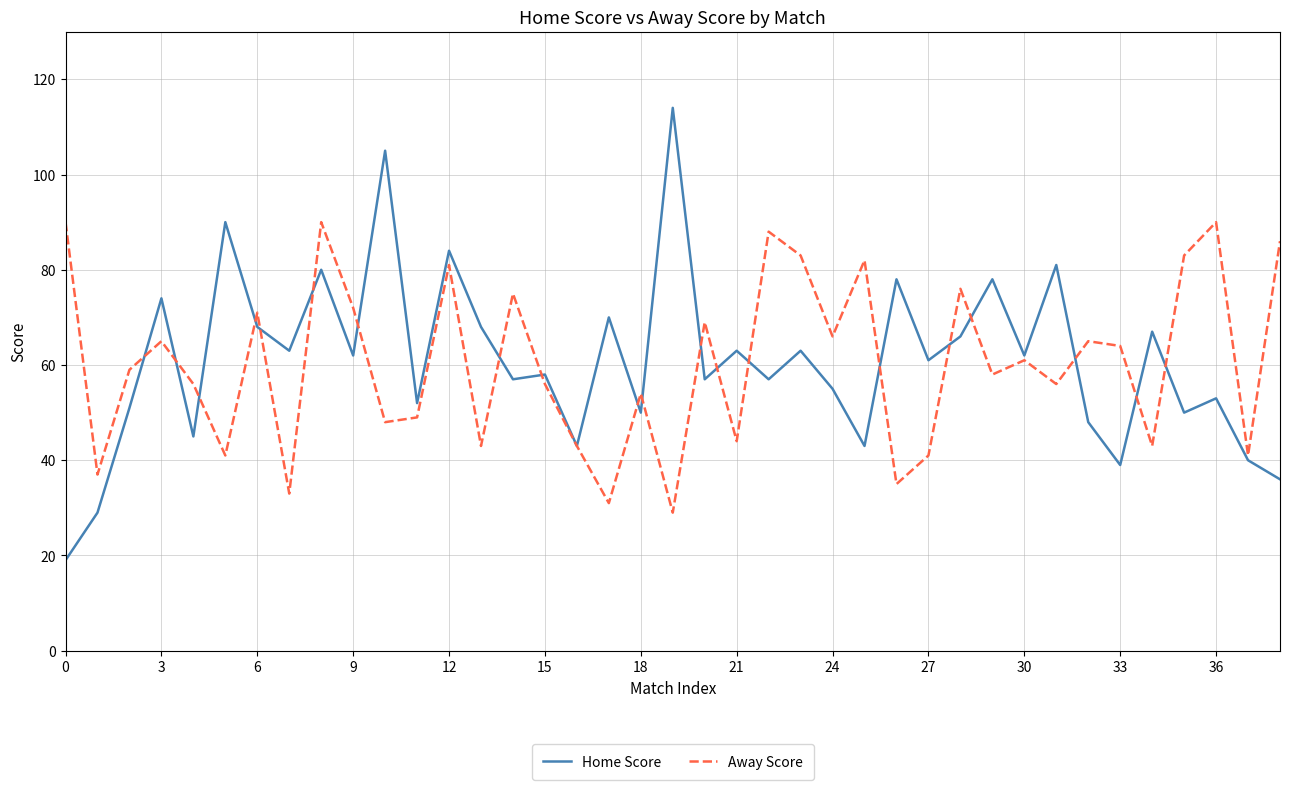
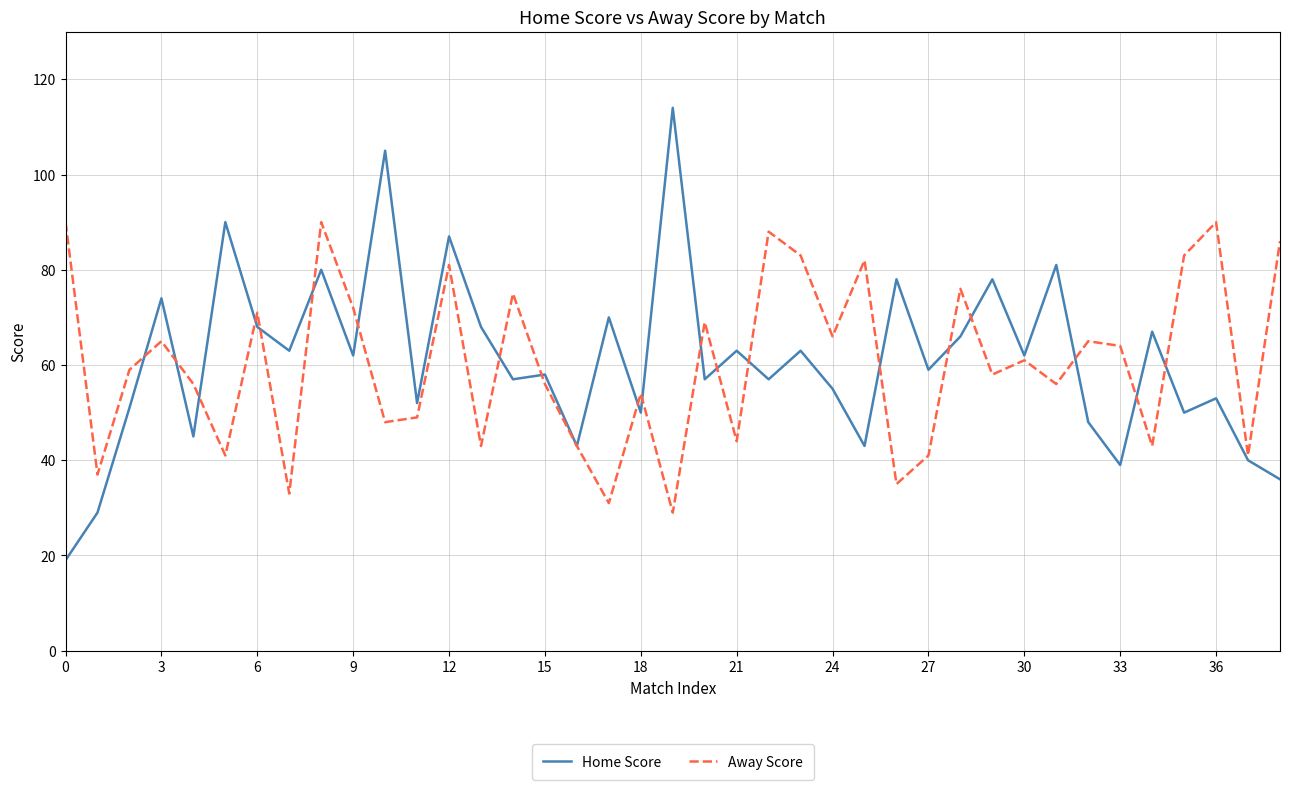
Home Score, 12: 84 -> 87
Home Score, 27: 61 -> 59
